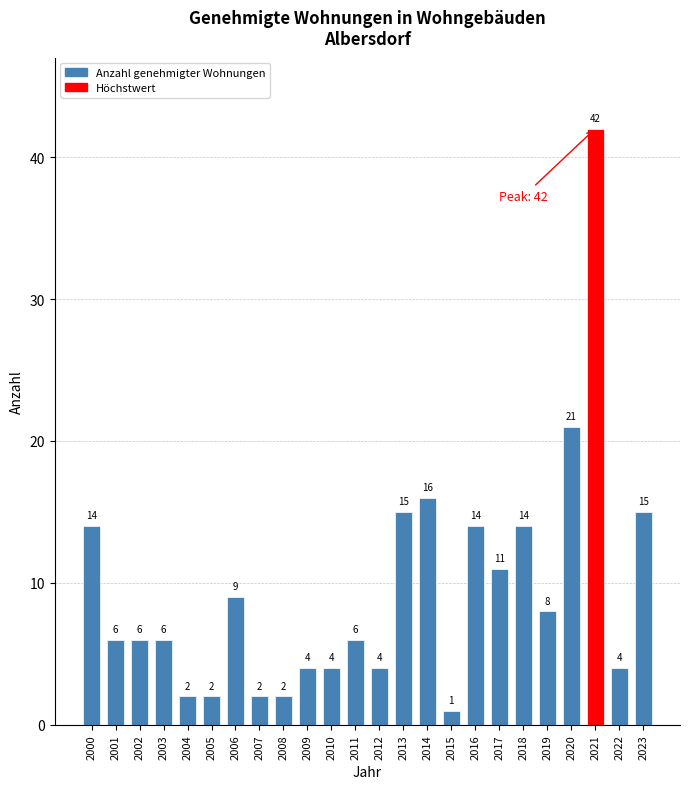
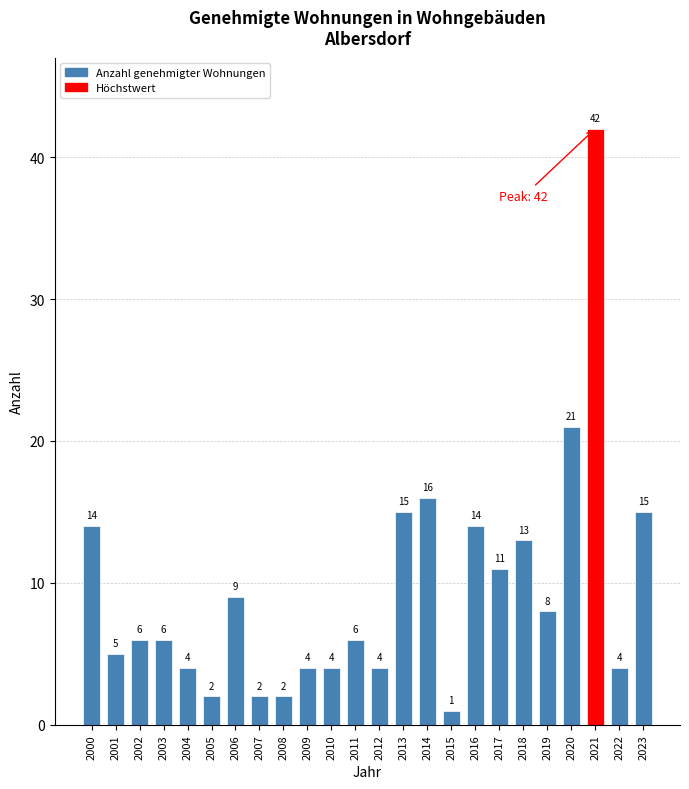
2001: 6 -> 5
2004: 2 -> 4
2018: 14 -> 13
